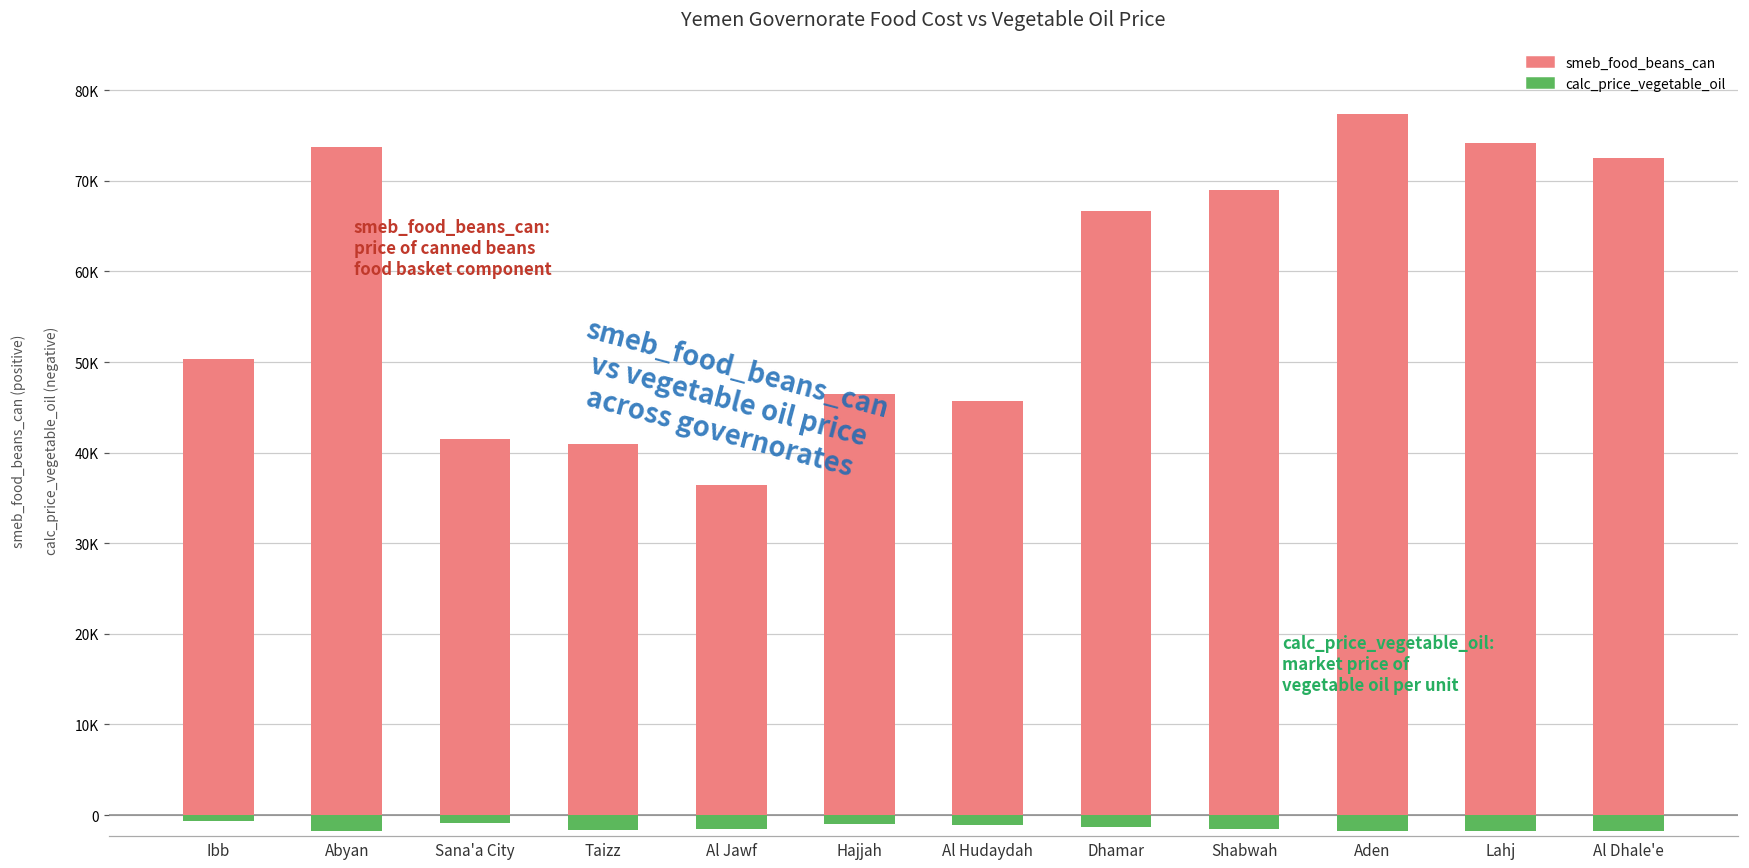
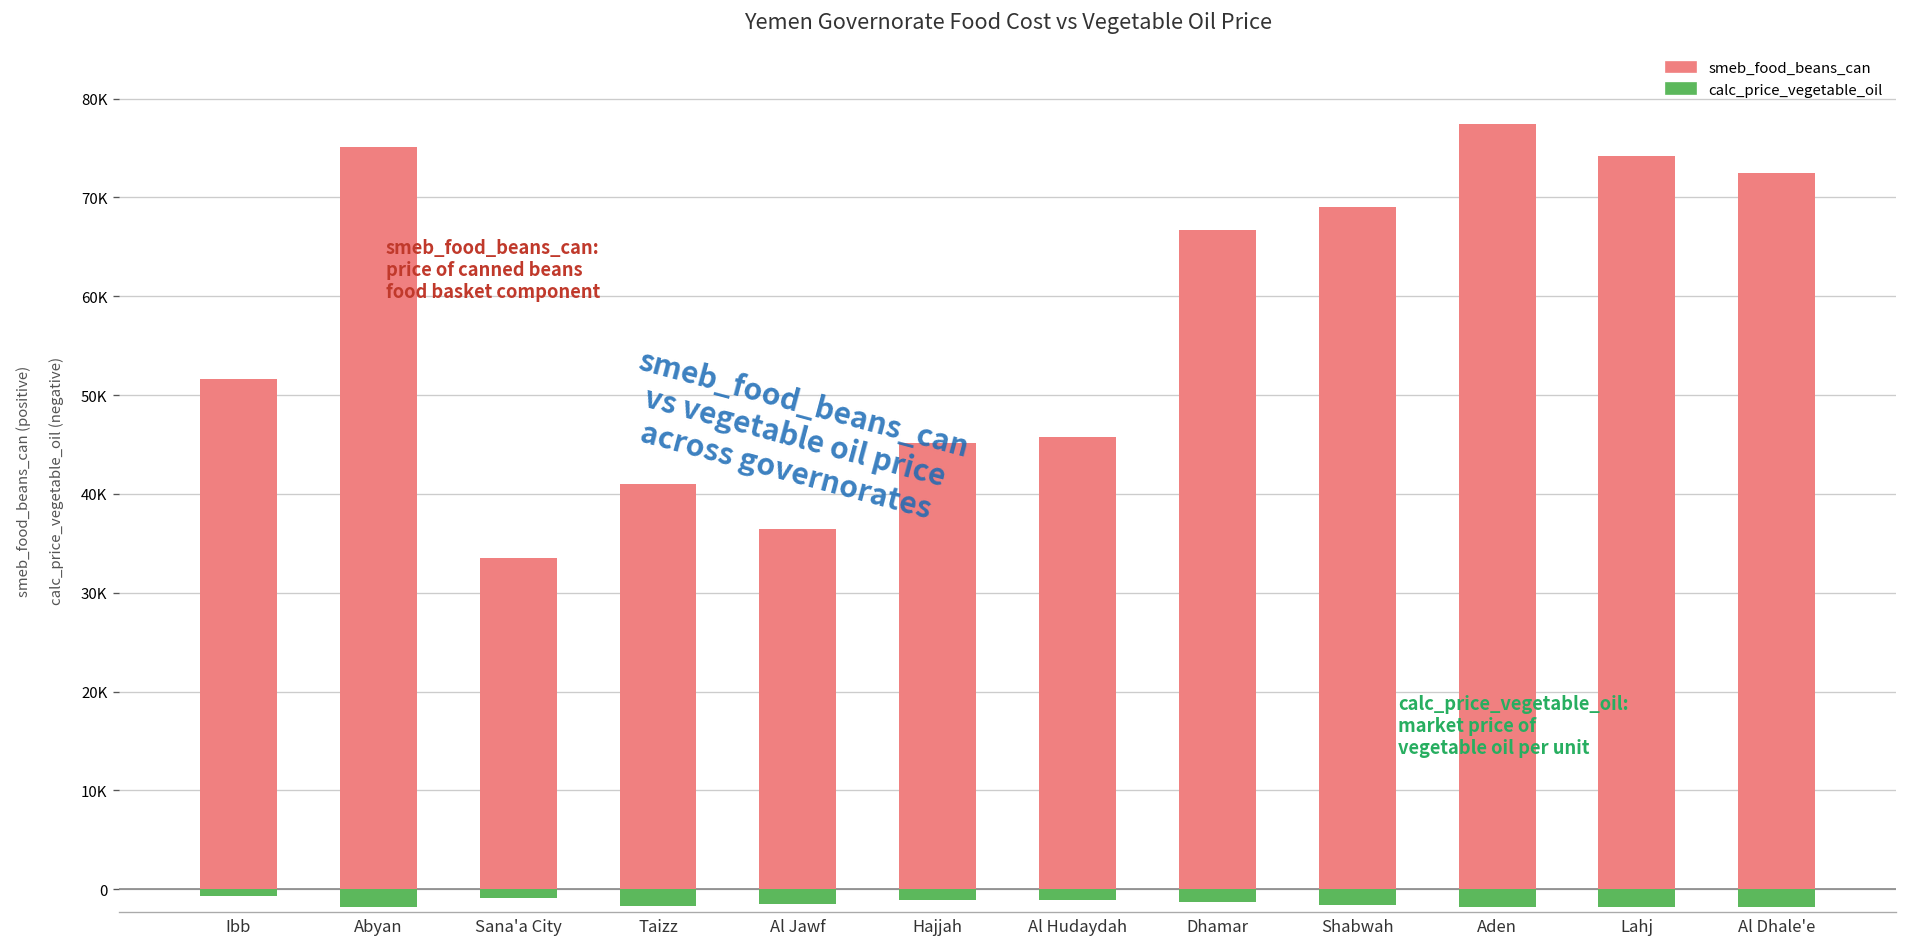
smeb_food_beans_can, Ibb: 50000 -> 52000
smeb_food_beans_can, Abyan: 74000 -> 75000
smeb_food_beans_can, Sana'a City: 42000 -> 34000
smeb_food_beans_can, Hajjah: 46000 -> 45000
